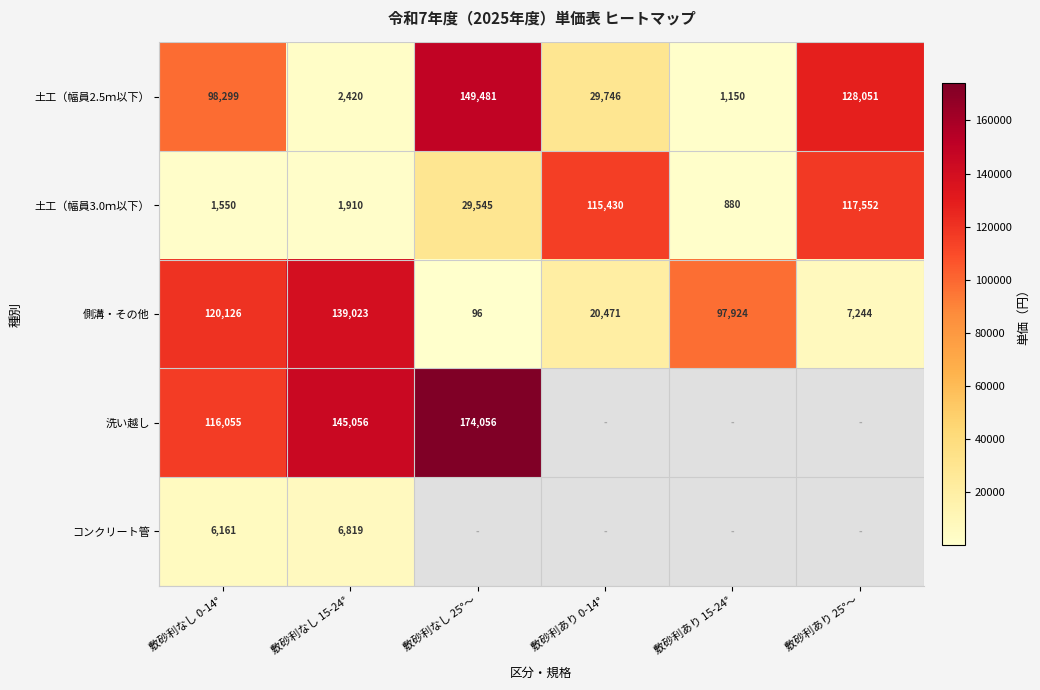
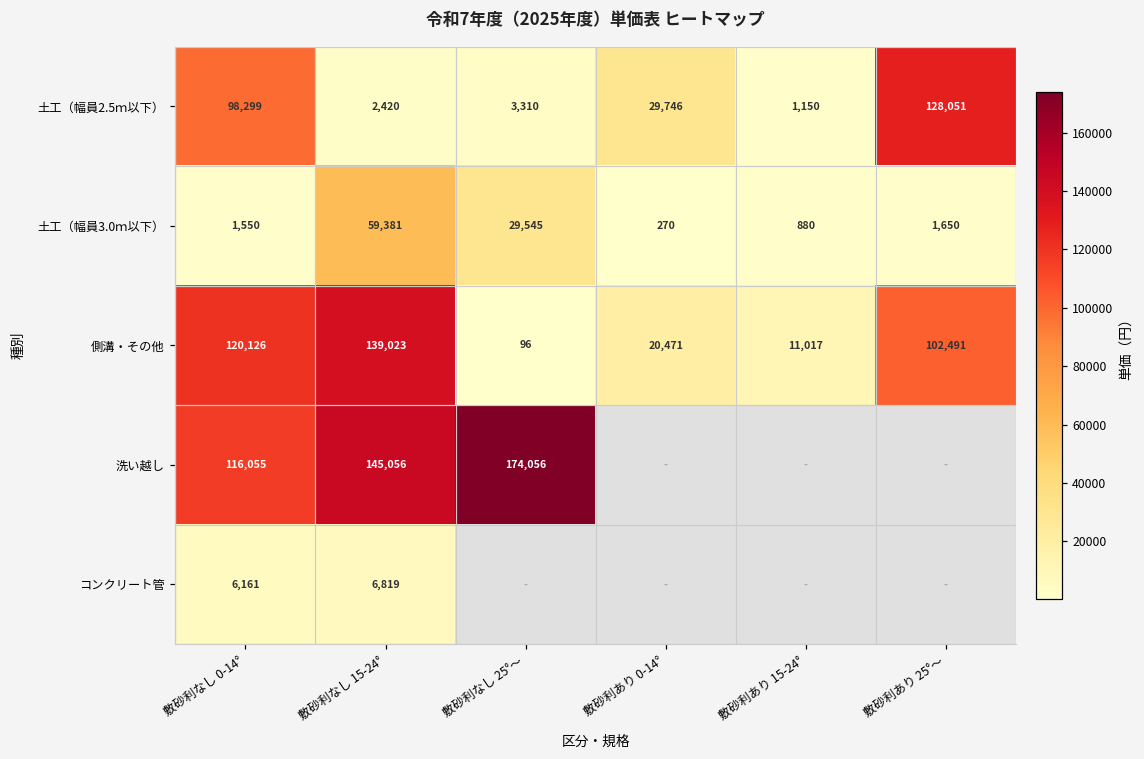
土工（幅員2.5ｍ以下）, 敷砂利なし 25°～: 149,481 -> 3,310
土工（幅員3.0ｍ以下）, 敷砂利なし 15-24°: 1,910 -> 59,381
土工（幅員3.0ｍ以下）, 敷砂利あり 0-14°: 115,430 -> 270
土工（幅員3.0ｍ以下）, 敷砂利あり 25°～: 117,552 -> 1,650
側溝・その他, 敷砂利あり 15-24°: 97,924 -> 11,017
側溝・その他, 敷砂利あり 25°～: 7,244 -> 102,491
